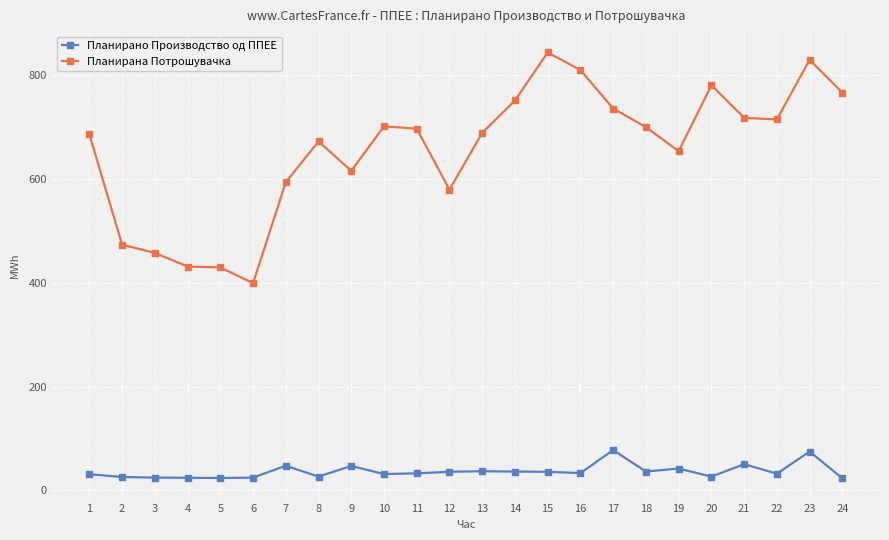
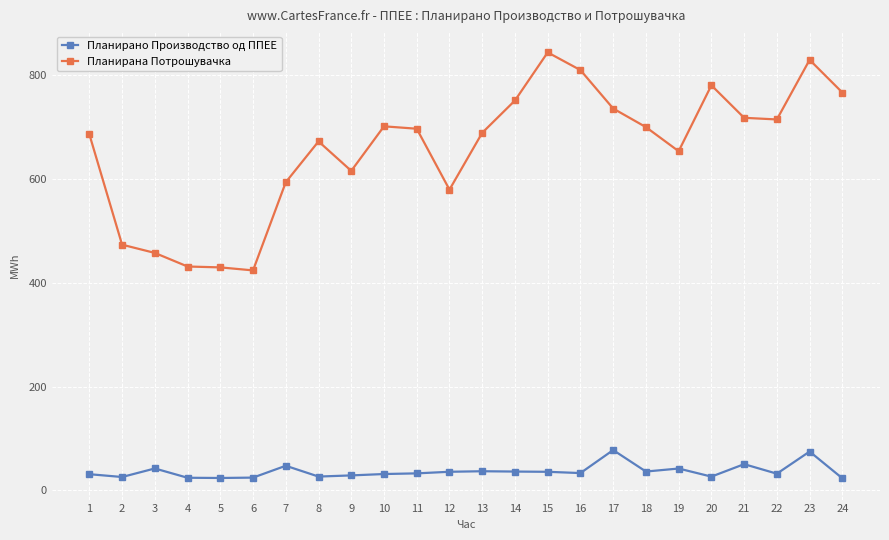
Планирано Производство од ППЕЕ, 3: 20 -> 40
Планирана Потрошувачка, 6: 400 -> 420
Планирано Производство од ППЕЕ, 9: 50 -> 30
